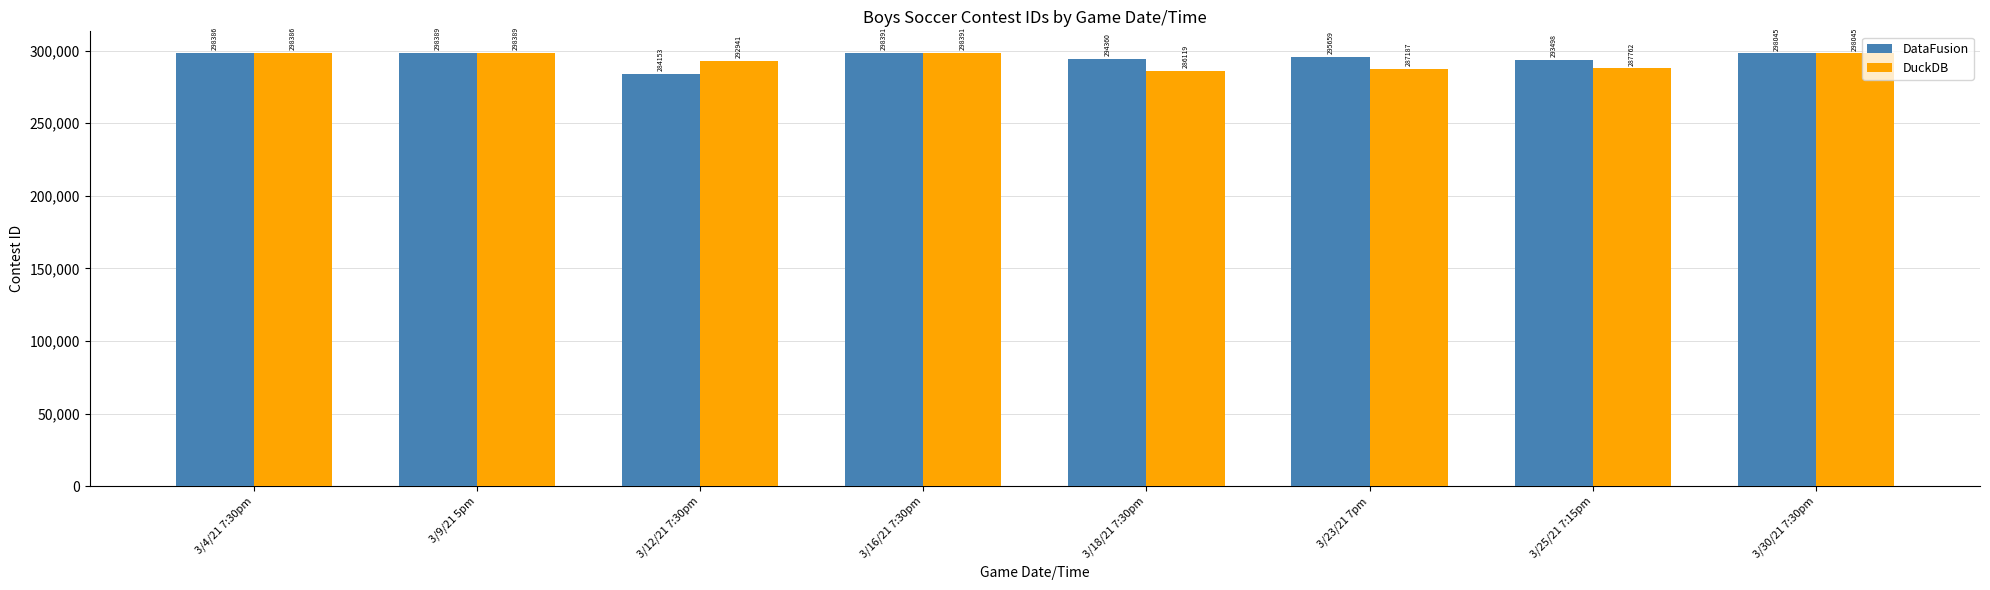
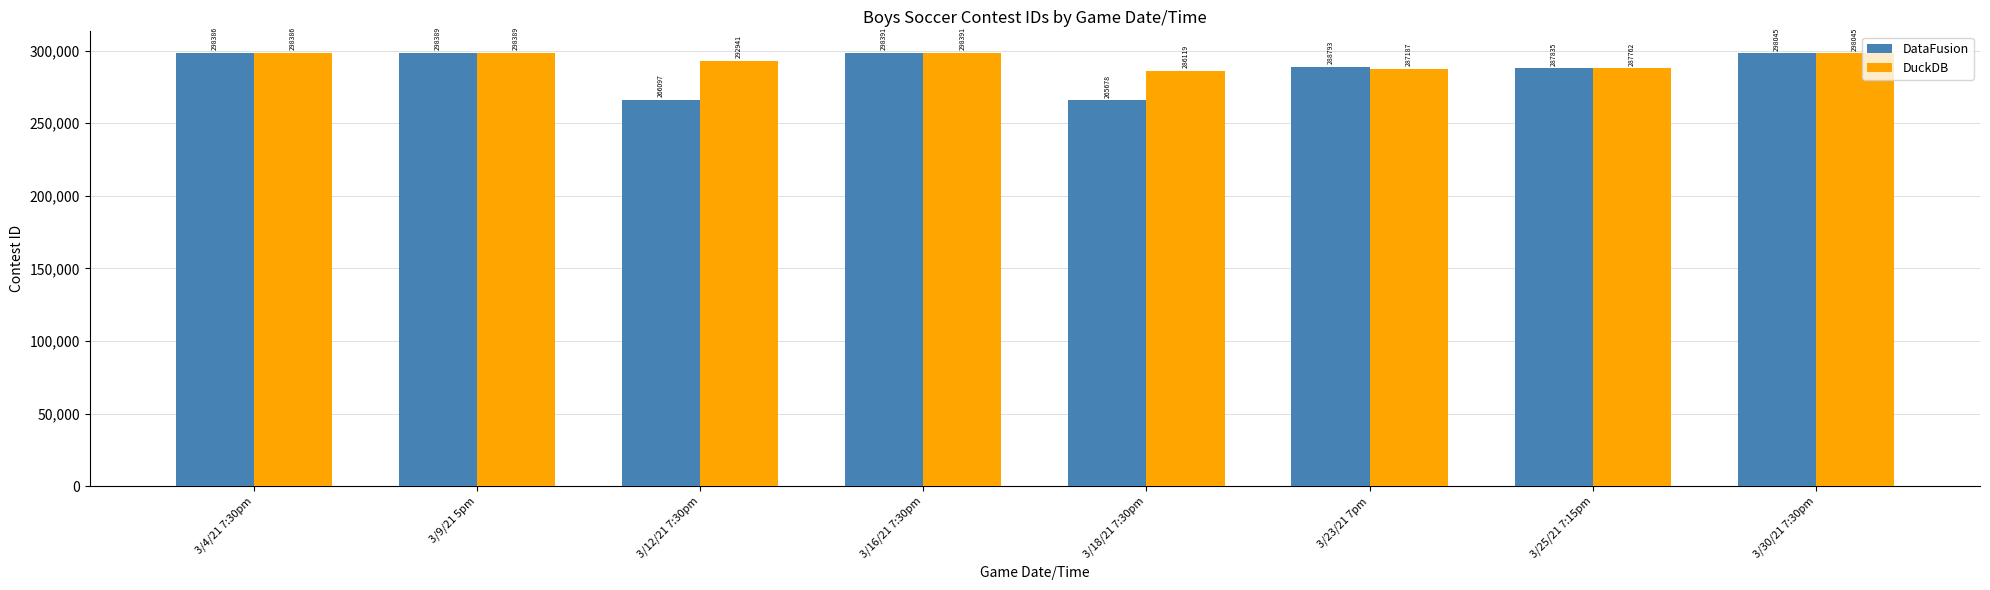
DataFusion, 3/12/21 7:30pm: 284153 -> 266097
DataFusion, 3/18/21 7:30pm: 294360 -> 265678
DataFusion, 3/23/21 7pm: 295659 -> 288793
DataFusion, 3/25/21 7:15pm: 293498 -> 287835
